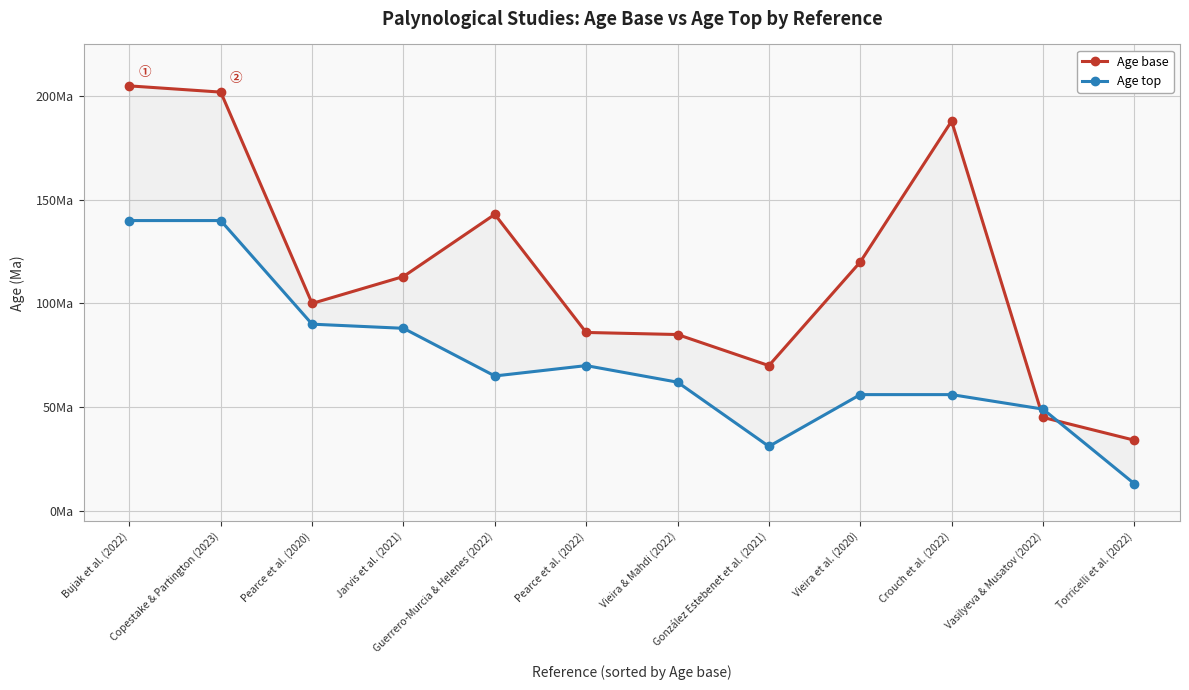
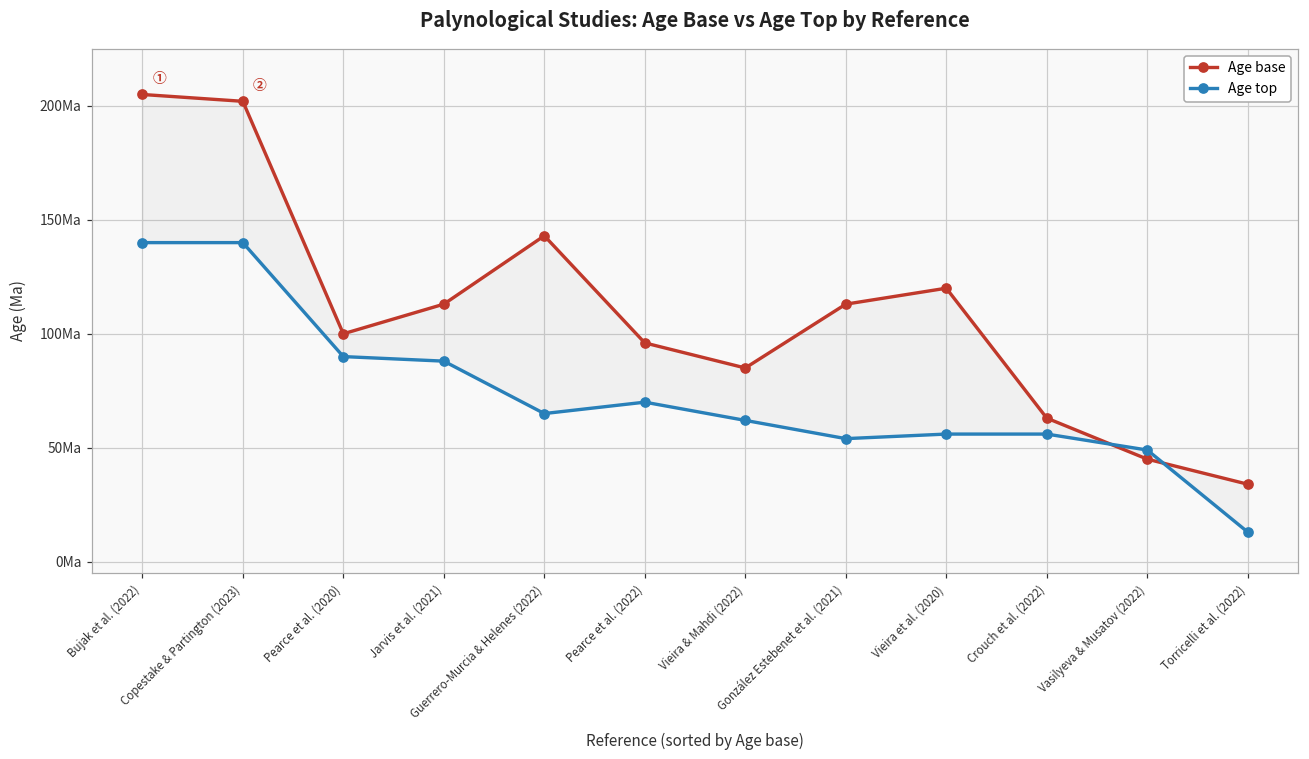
Age base, Pearce et al. (2022): 86Ma -> 96Ma
Age base, González Estebenet et al. (2021): 70Ma -> 113Ma
Age top, González Estebenet et al. (2021): 31Ma -> 54Ma
Age base, Crouch et al. (2022): 188Ma -> 63Ma
